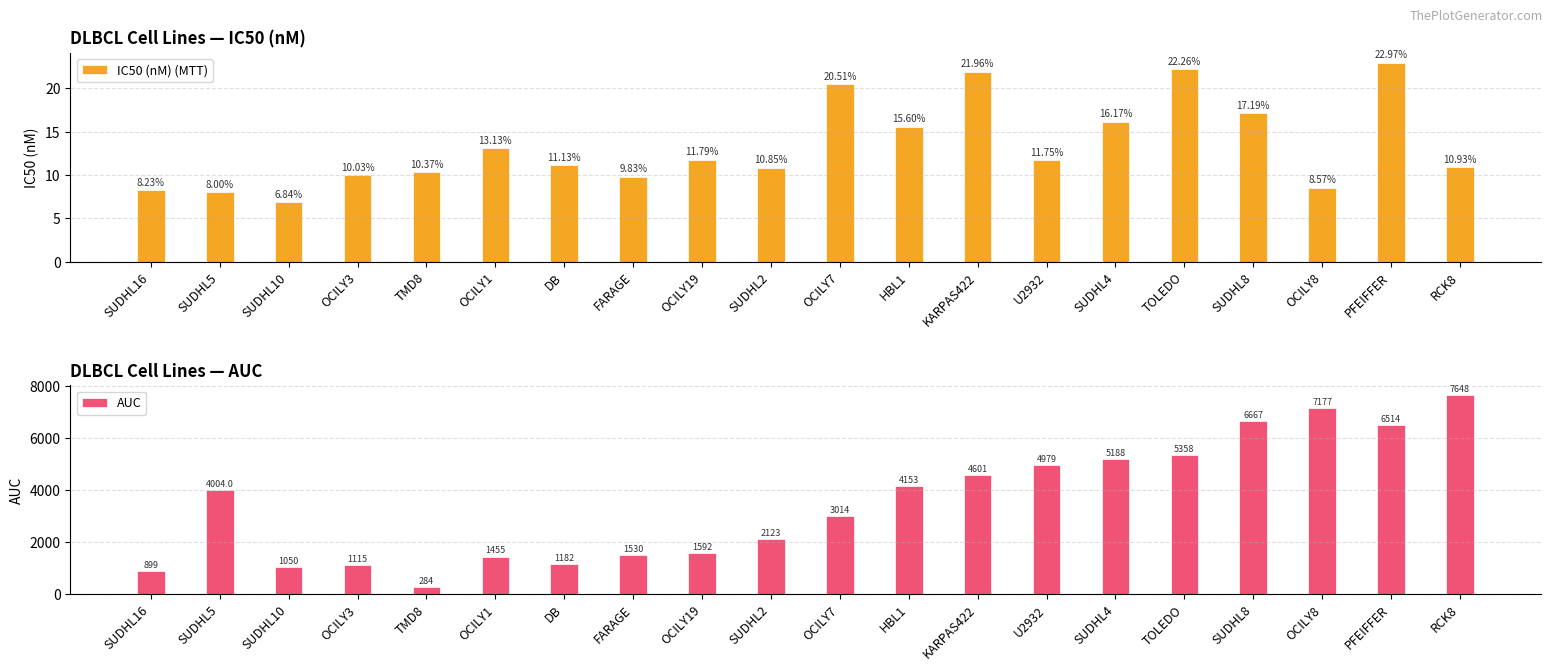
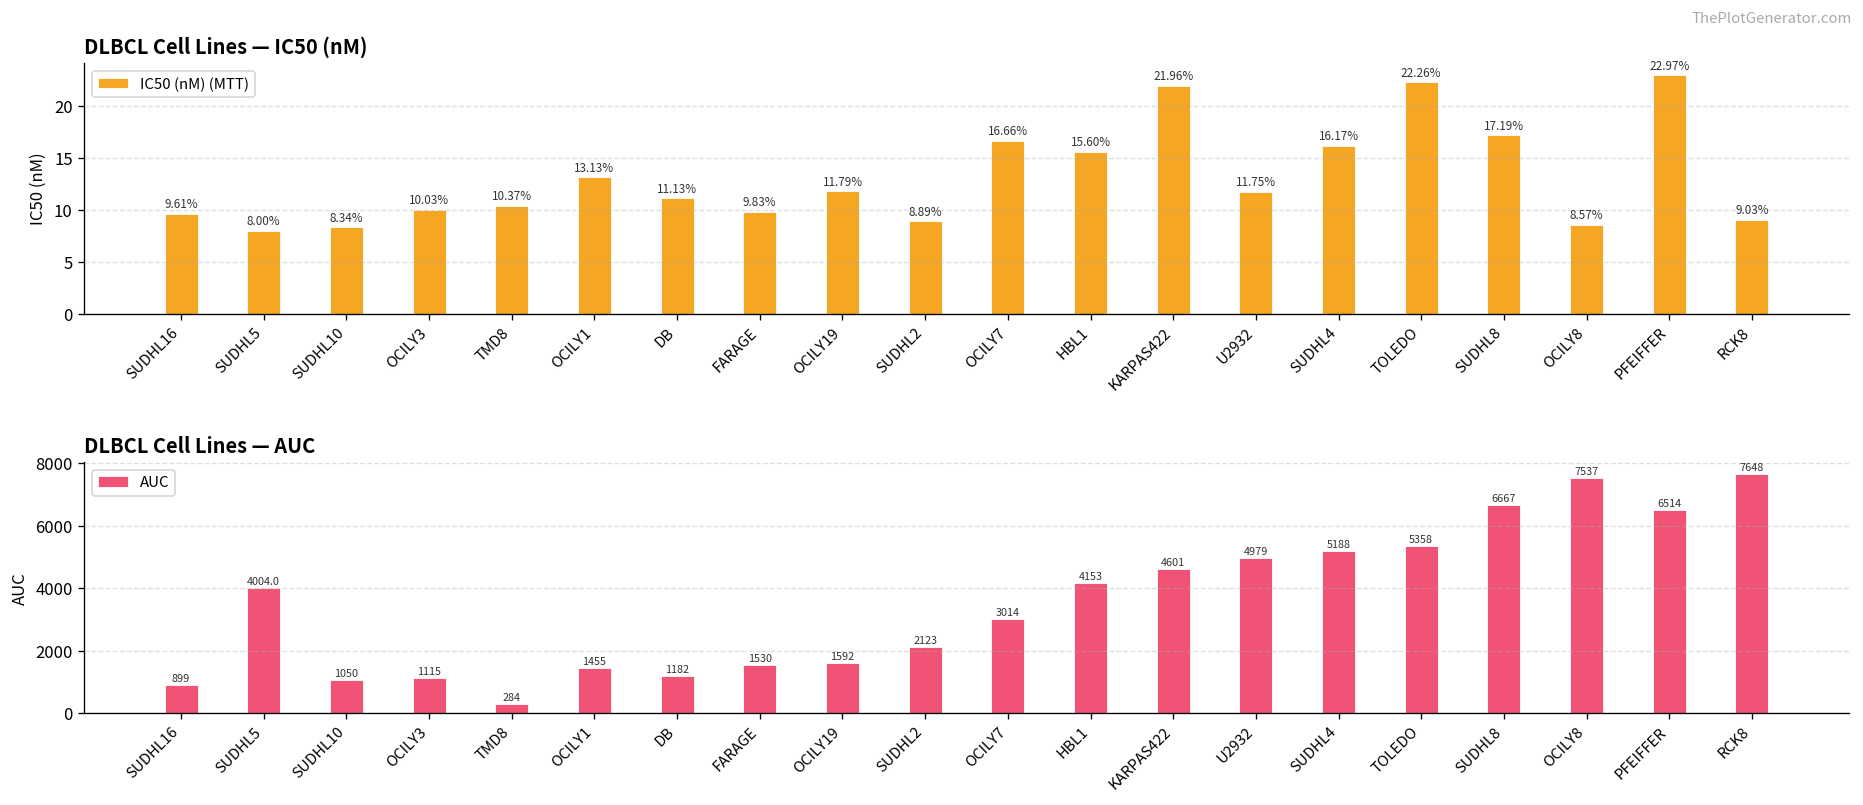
DLBCL Cell Lines — IC50 (nM), SUDHL16: 8.23% -> 9.61%
DLBCL Cell Lines — IC50 (nM), SUDHL10: 6.84% -> 8.34%
DLBCL Cell Lines — IC50 (nM), SUDHL2: 10.85% -> 8.89%
DLBCL Cell Lines — IC50 (nM), OCILY7: 20.51% -> 16.66%
DLBCL Cell Lines — IC50 (nM), RCK8: 10.93% -> 9.03%
DLBCL Cell Lines — AUC, OCILY8: 7177 -> 7537
